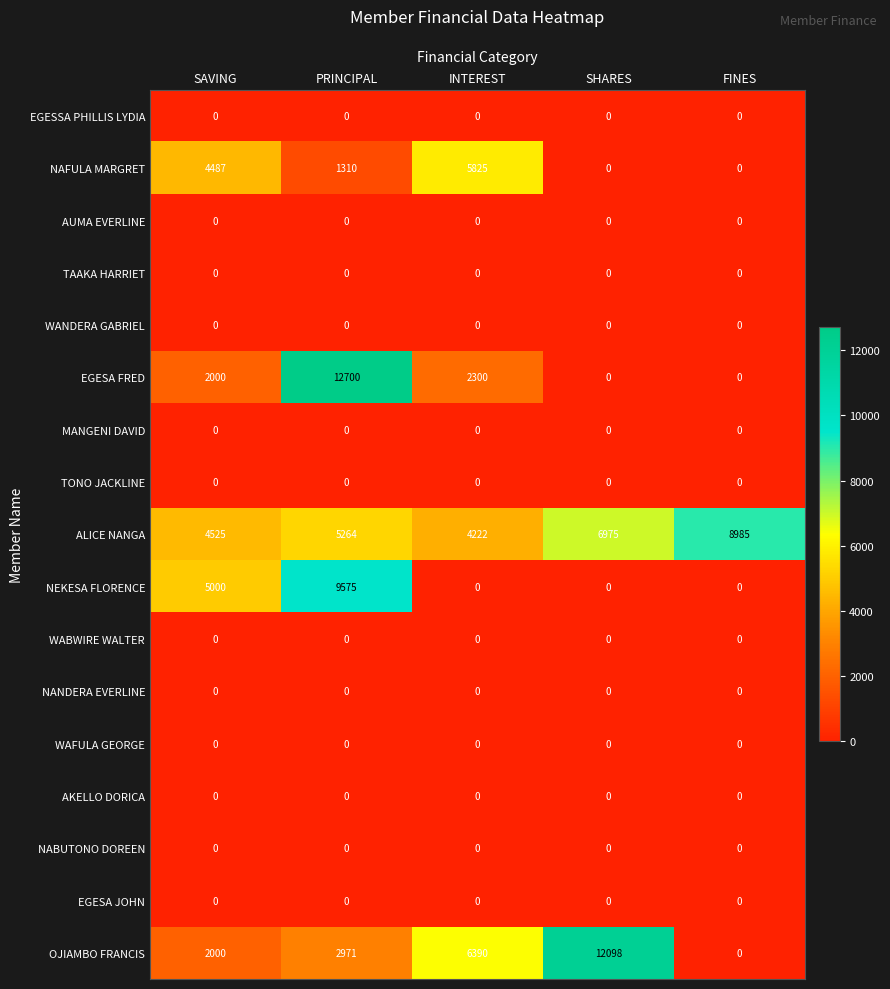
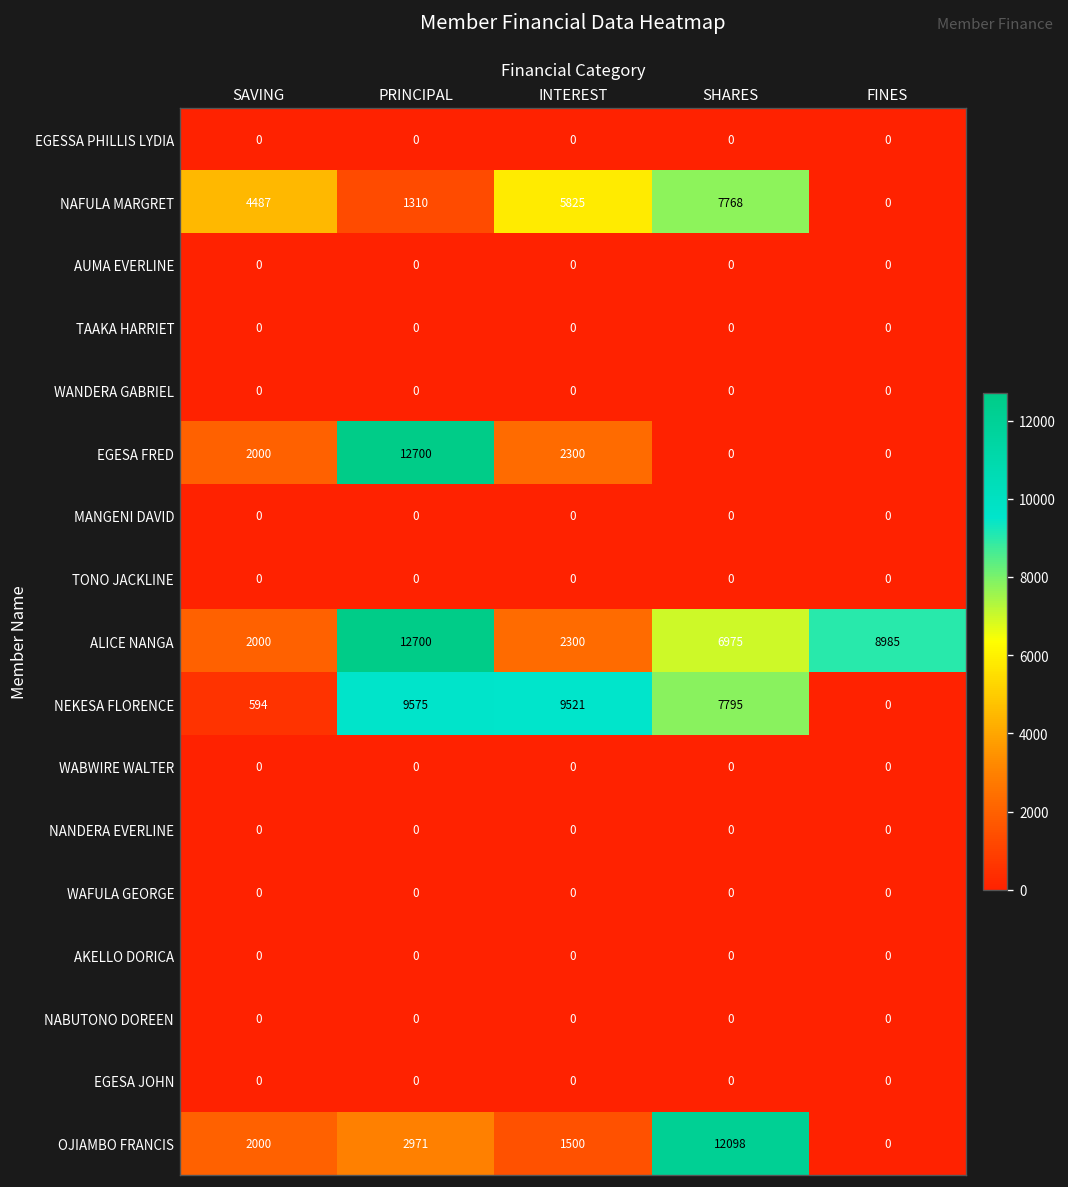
NAFULA MARGRET, SHARES: 0 -> 7768
ALICE NANGA, SAVING: 4525 -> 2000
ALICE NANGA, PRINCIPAL: 5264 -> 12700
ALICE NANGA, INTEREST: 4222 -> 2300
NEKESA FLORENCE, SAVING: 5000 -> 594
NEKESA FLORENCE, INTEREST: 0 -> 9521
NEKESA FLORENCE, SHARES: 0 -> 7795
OJIAMBO FRANCIS, INTEREST: 6390 -> 1500
